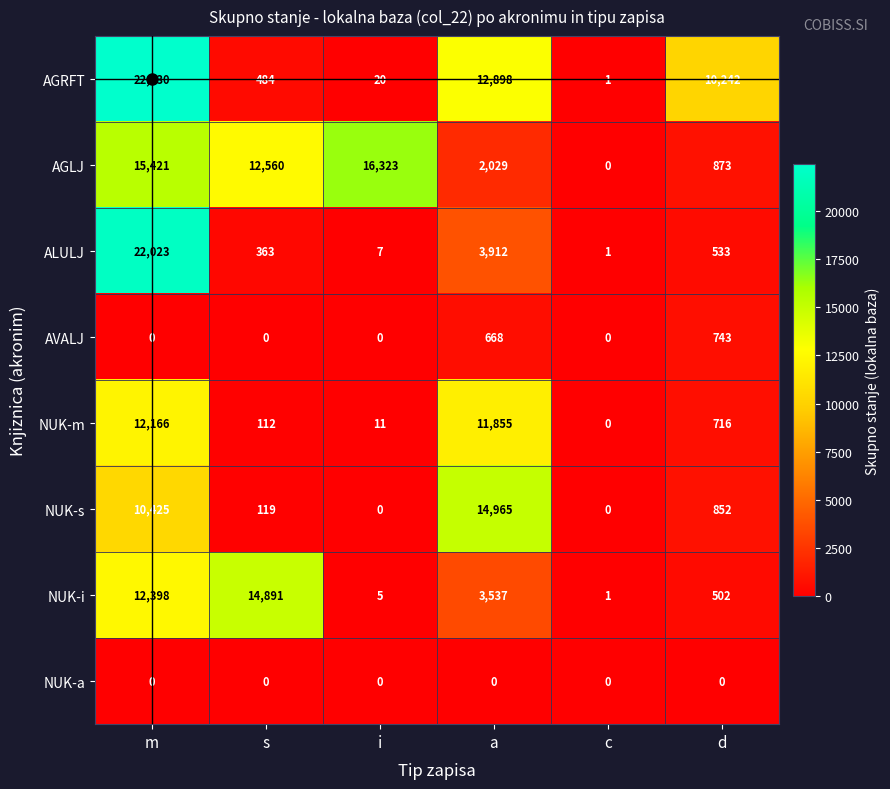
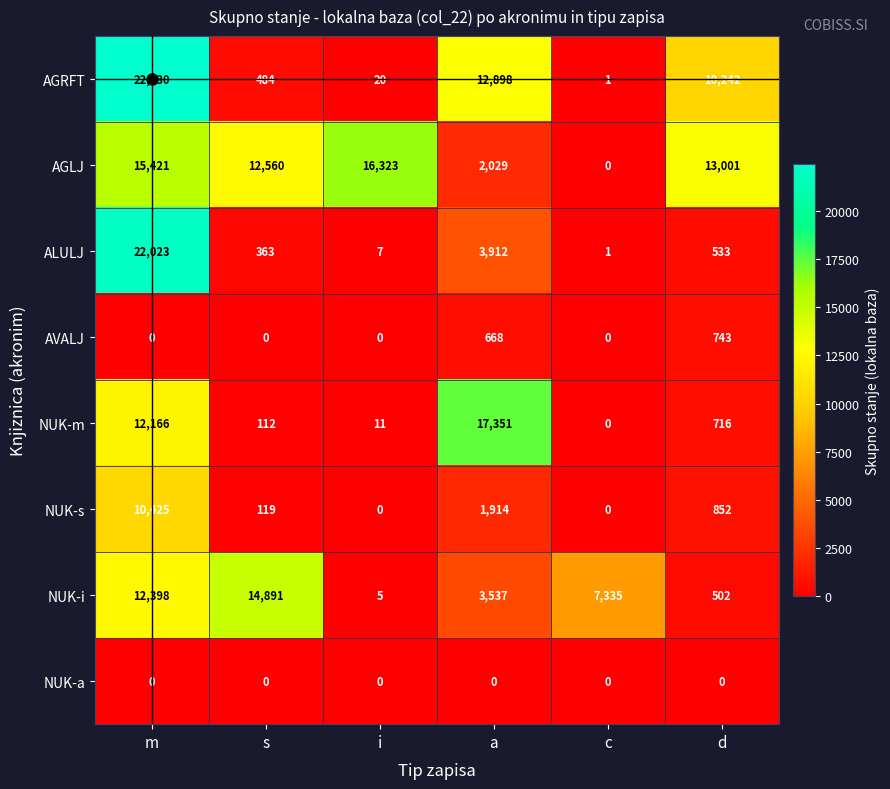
AGLJ, d: 873 -> 13,001
NUK-m, a: 11,855 -> 17,351
NUK-s, a: 14,965 -> 1,914
NUK-i, c: 1 -> 7,335
